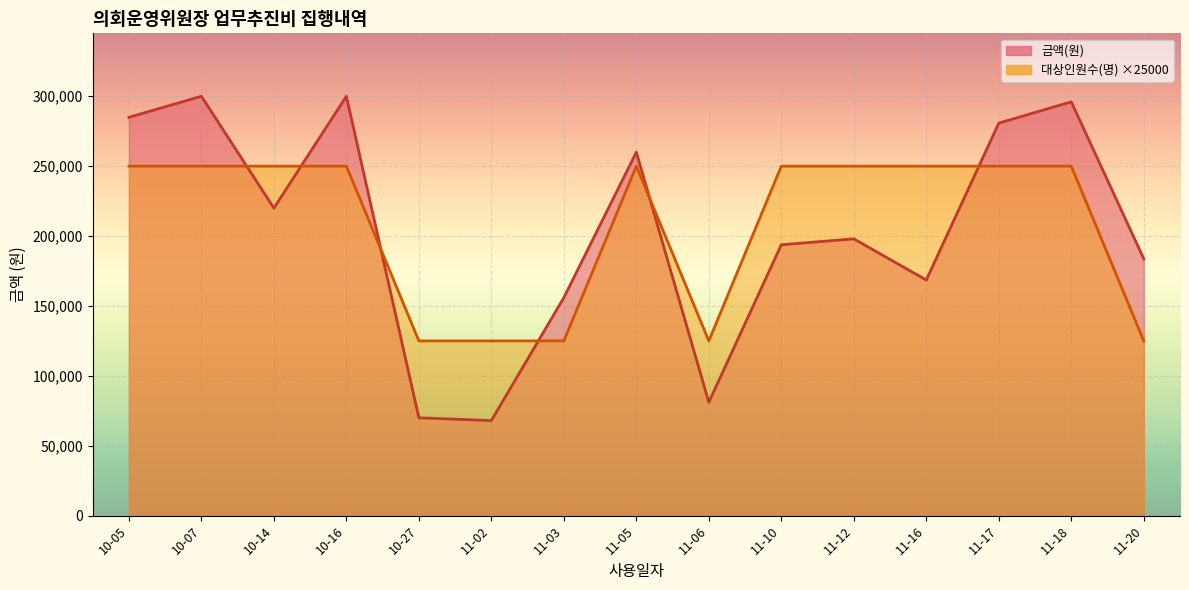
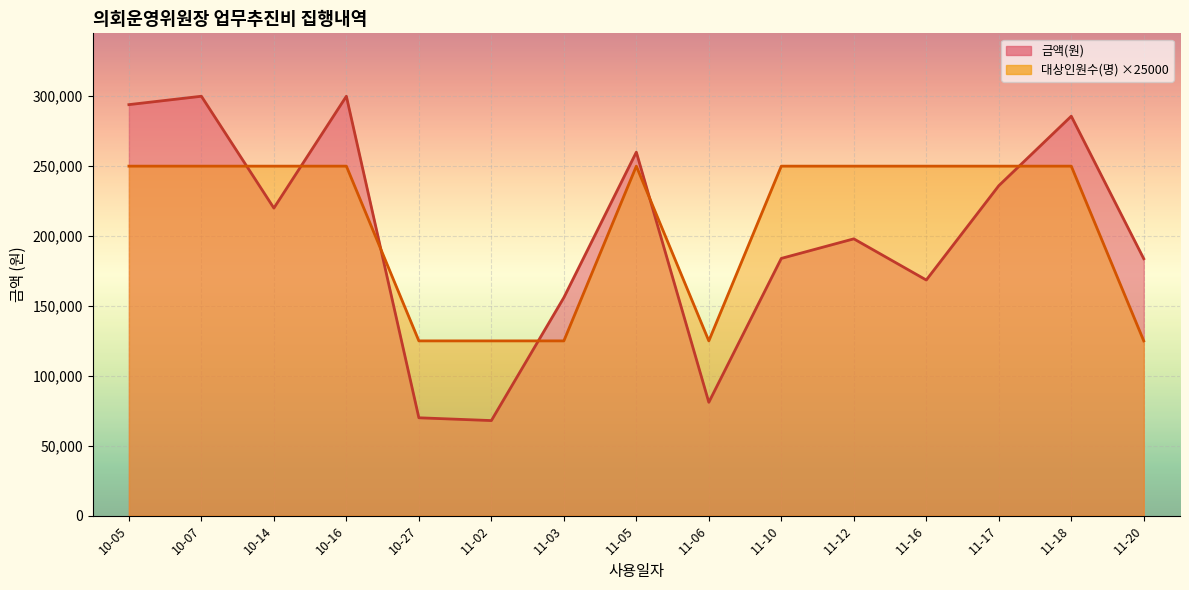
금액(원), 10-05: 285,000 -> 294,000
금액(원), 11-10: 194,000 -> 184,000
금액(원), 11-17: 281,000 -> 236,000
금액(원), 11-18: 296,000 -> 286,000
